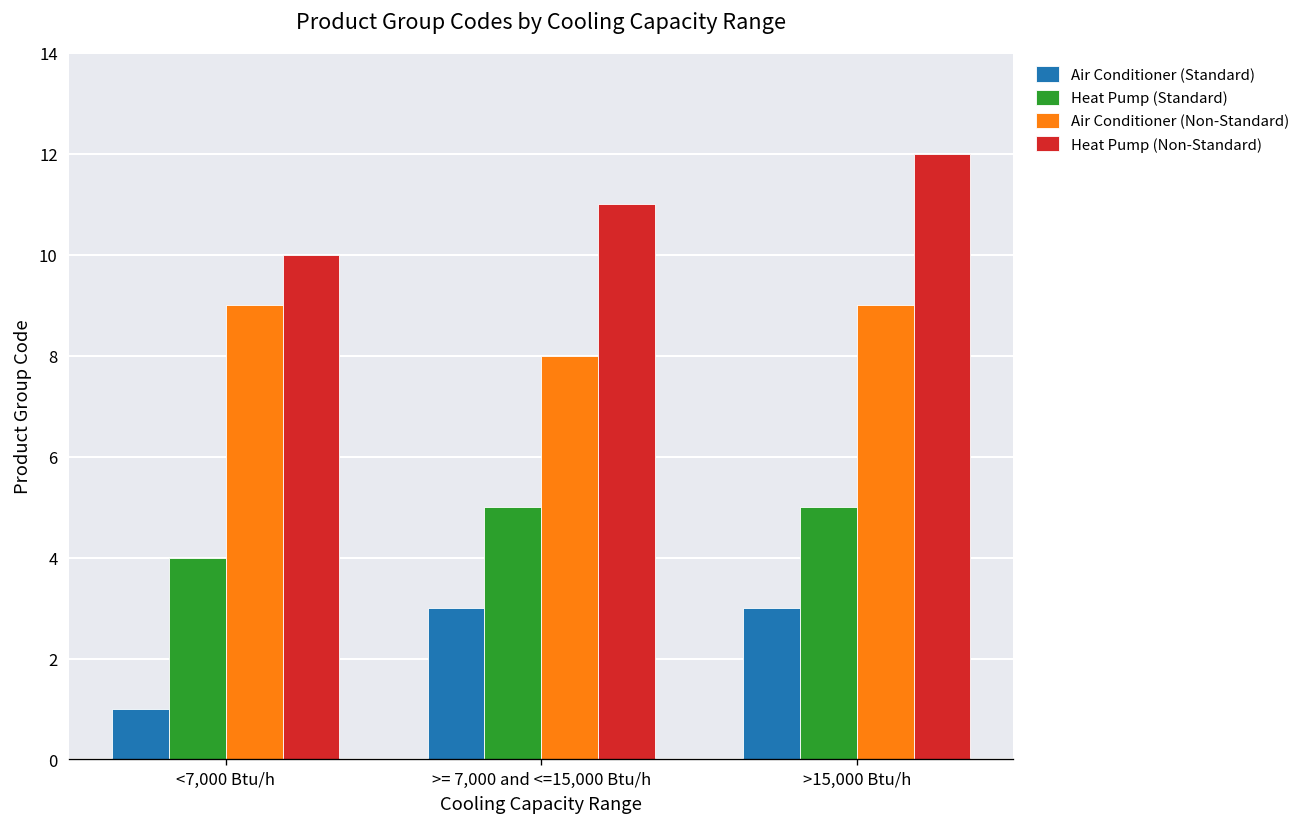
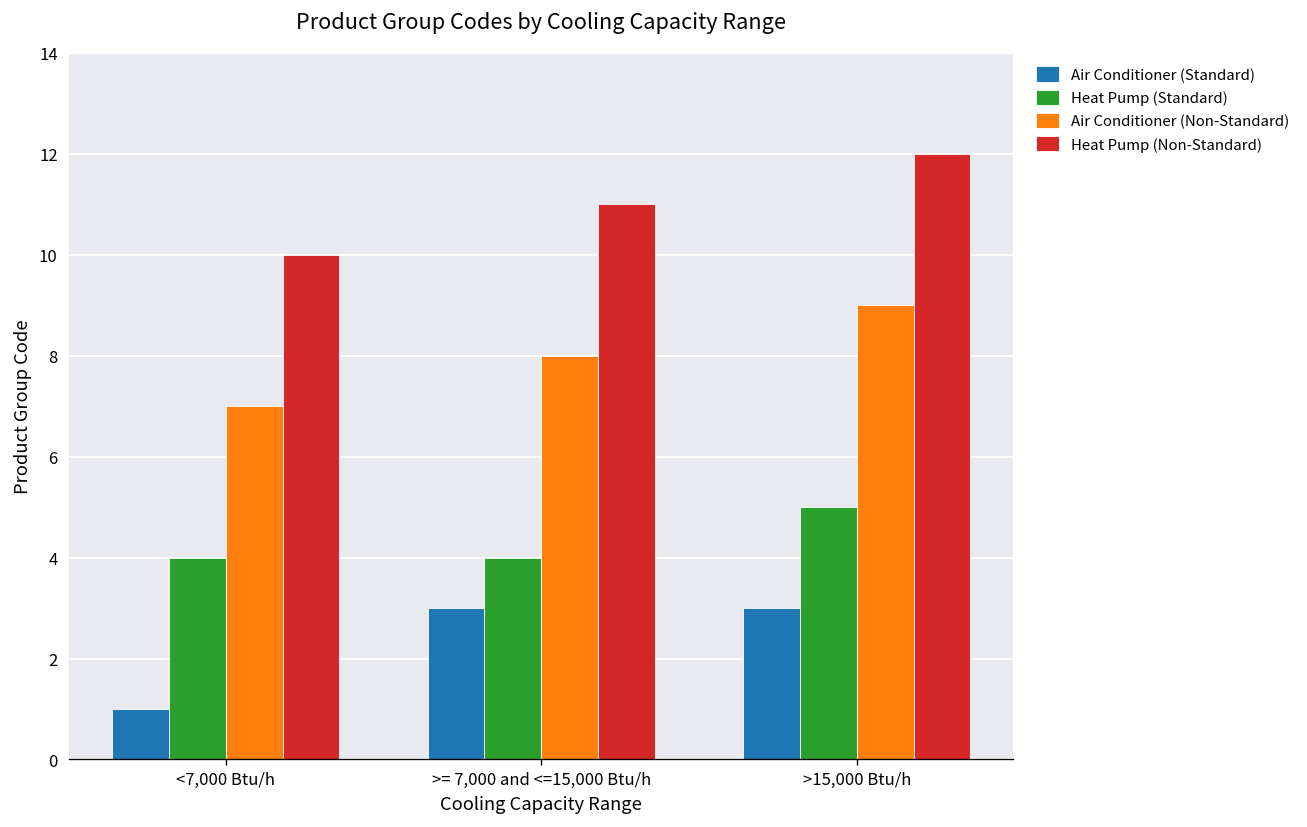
Air Conditioner (Non-Standard), <7,000 Btu/h: 9 -> 7
Heat Pump (Standard), >= 7,000 and <=15,000 Btu/h: 5 -> 4
